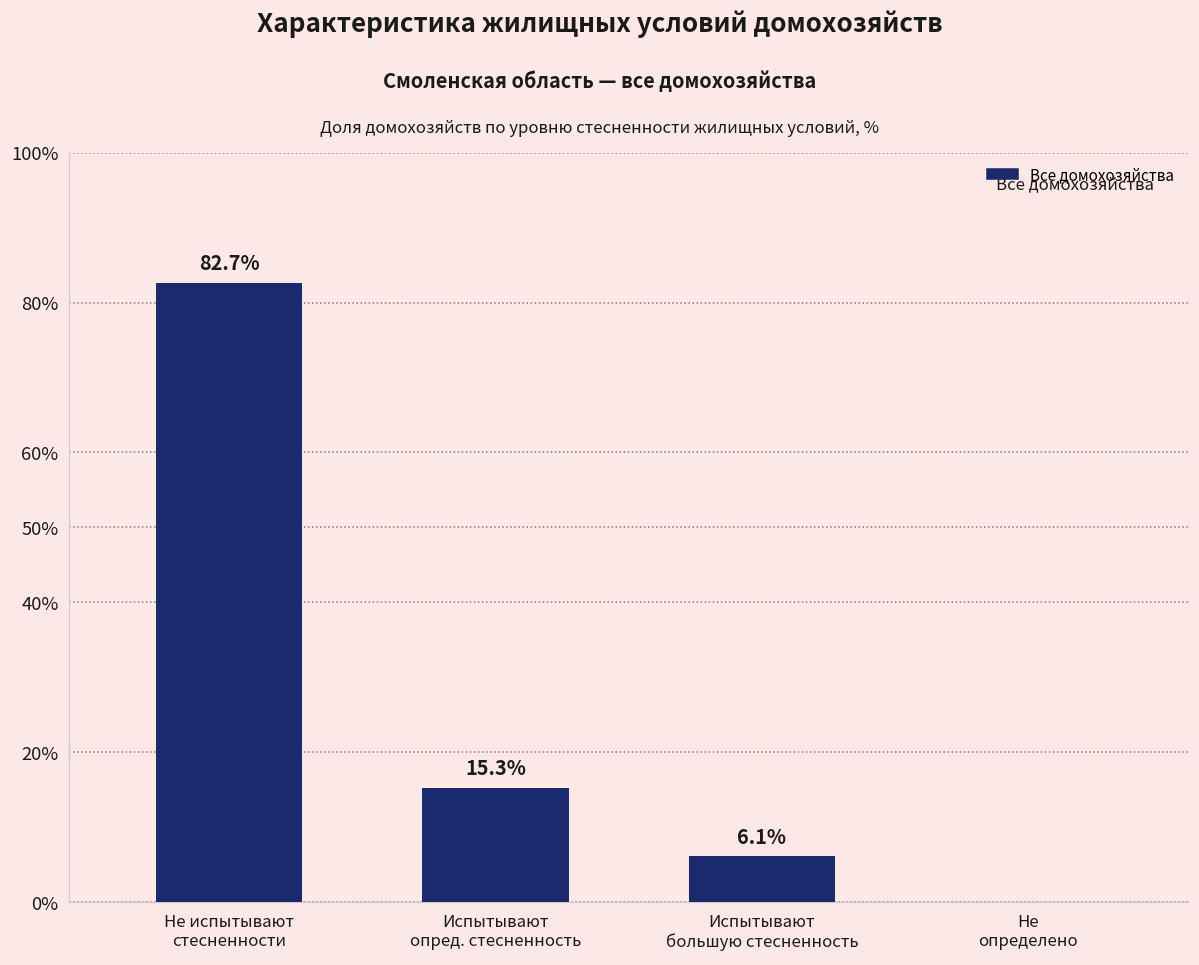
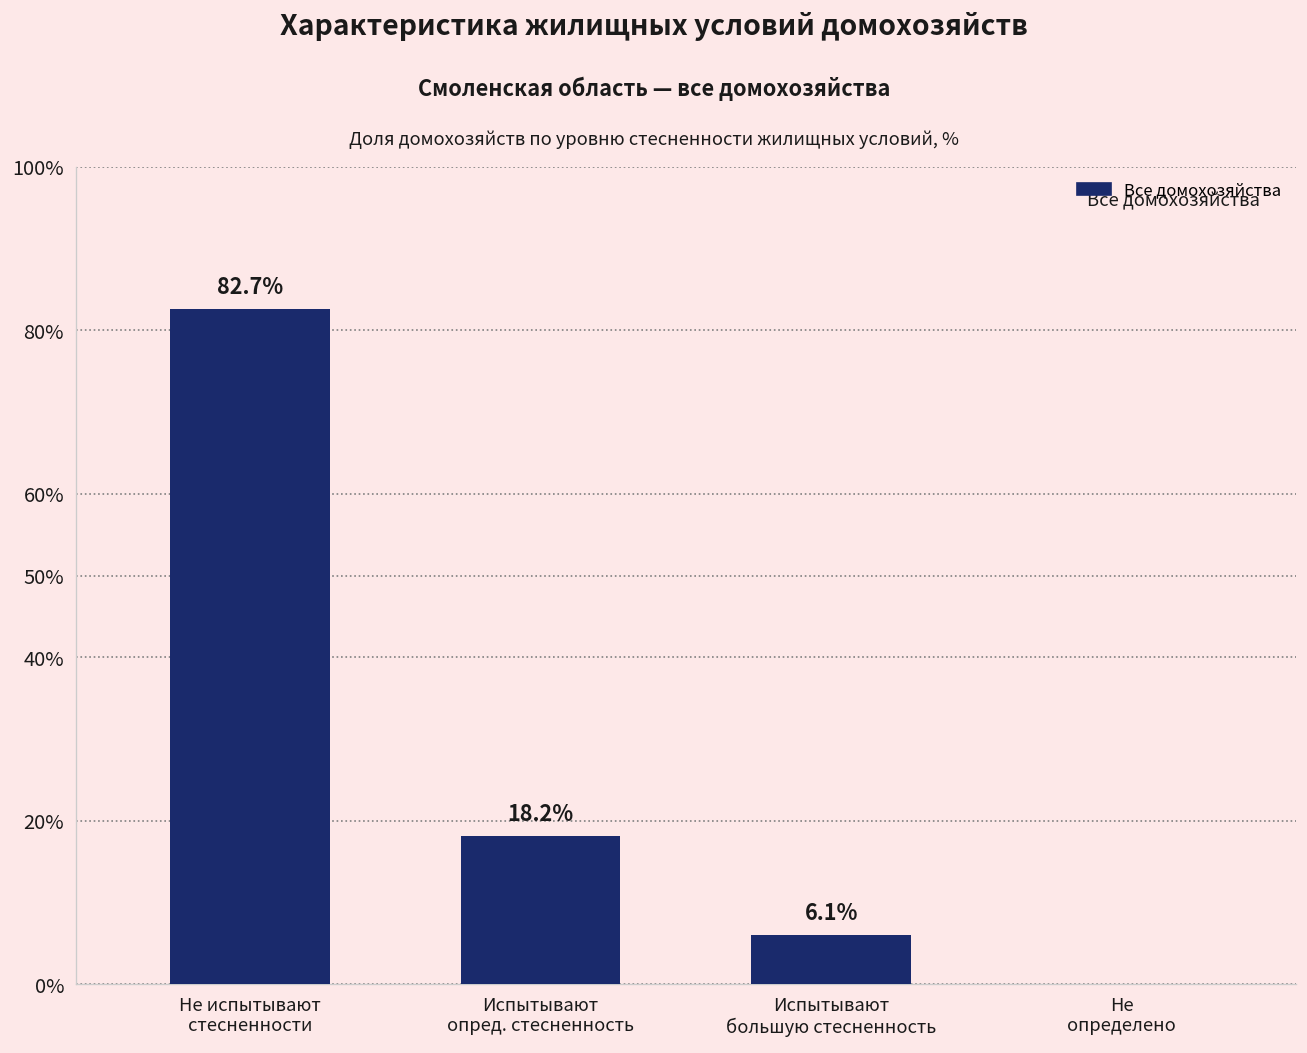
Испытывают опред. стесненность: 15.3% -> 18.2%
